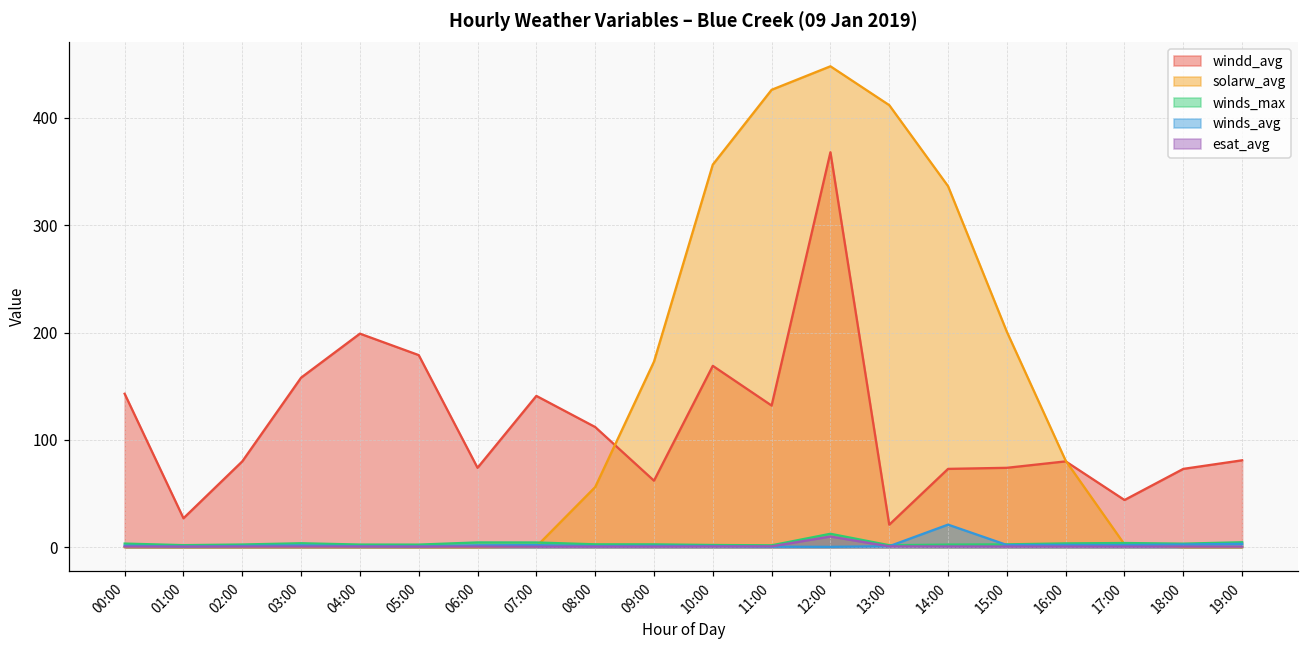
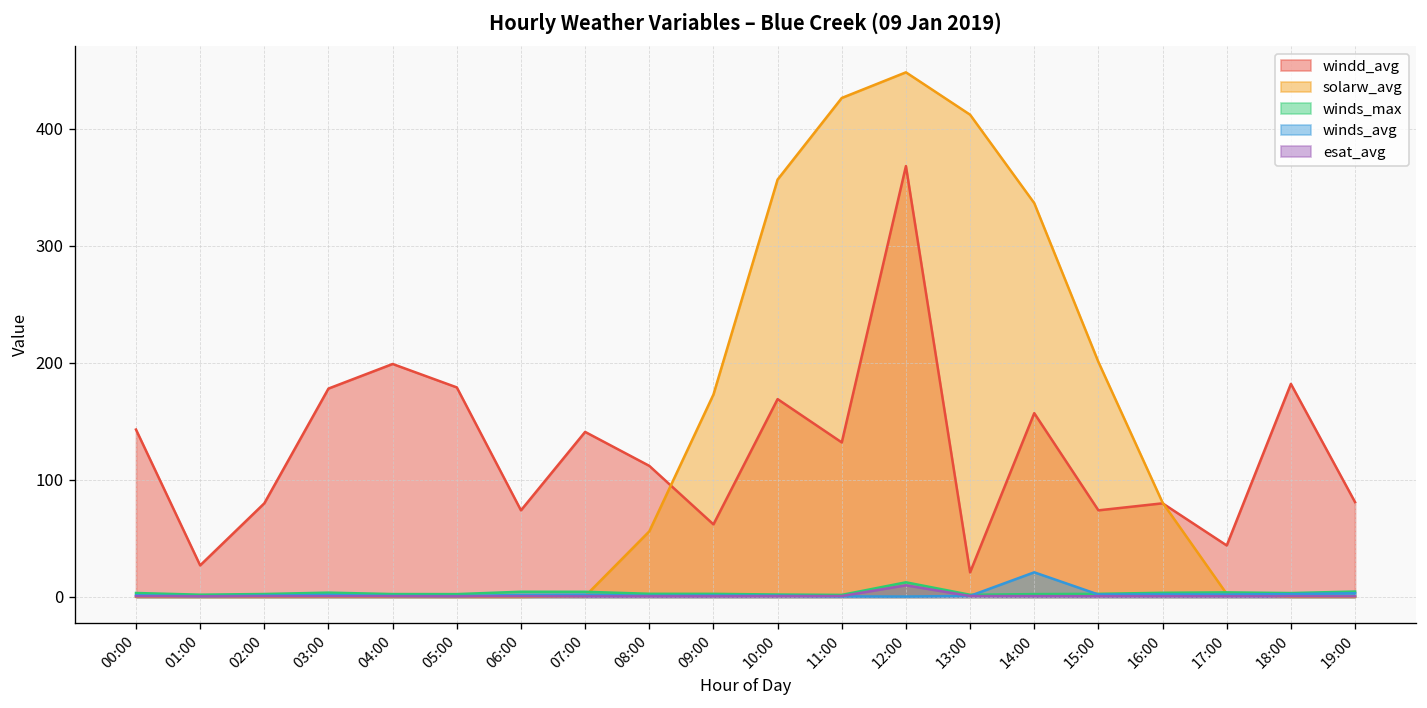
windd_avg, 03:00: 160 -> 180
windd_avg, 14:00: 70 -> 160
windd_avg, 18:00: 70 -> 180
